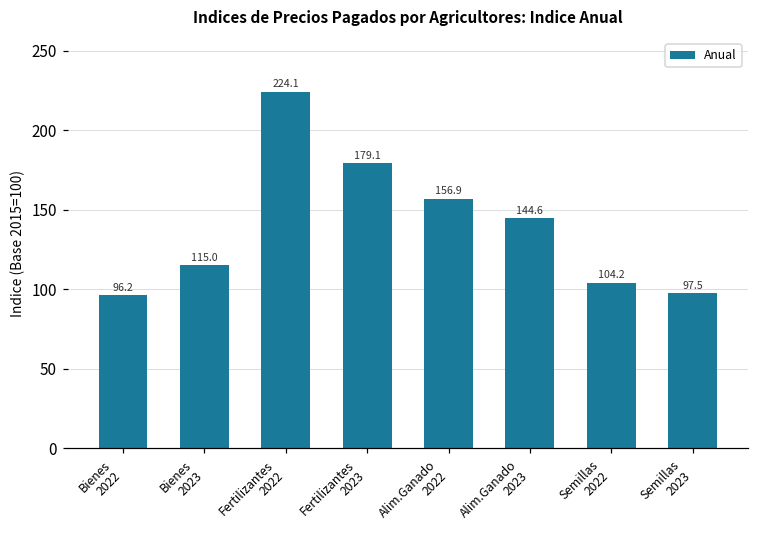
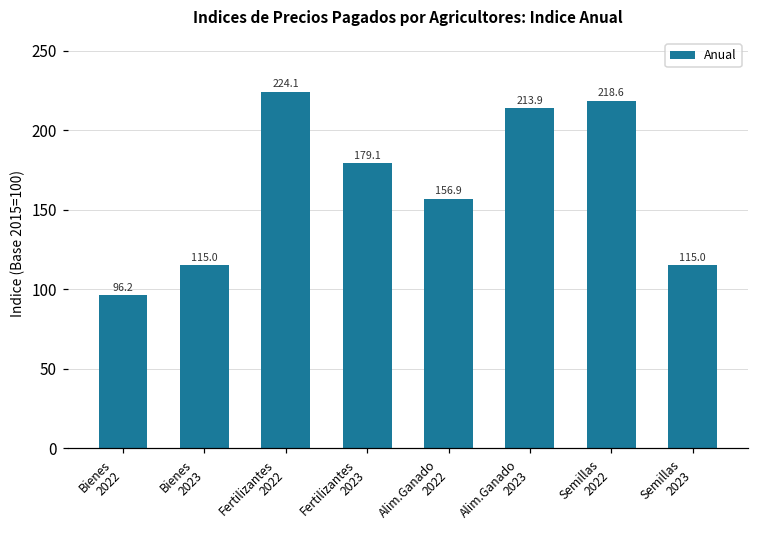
Alim.Ganado 2023: 144.6 -> 213.9
Semillas 2022: 104.2 -> 218.6
Semillas 2023: 97.5 -> 115.0
